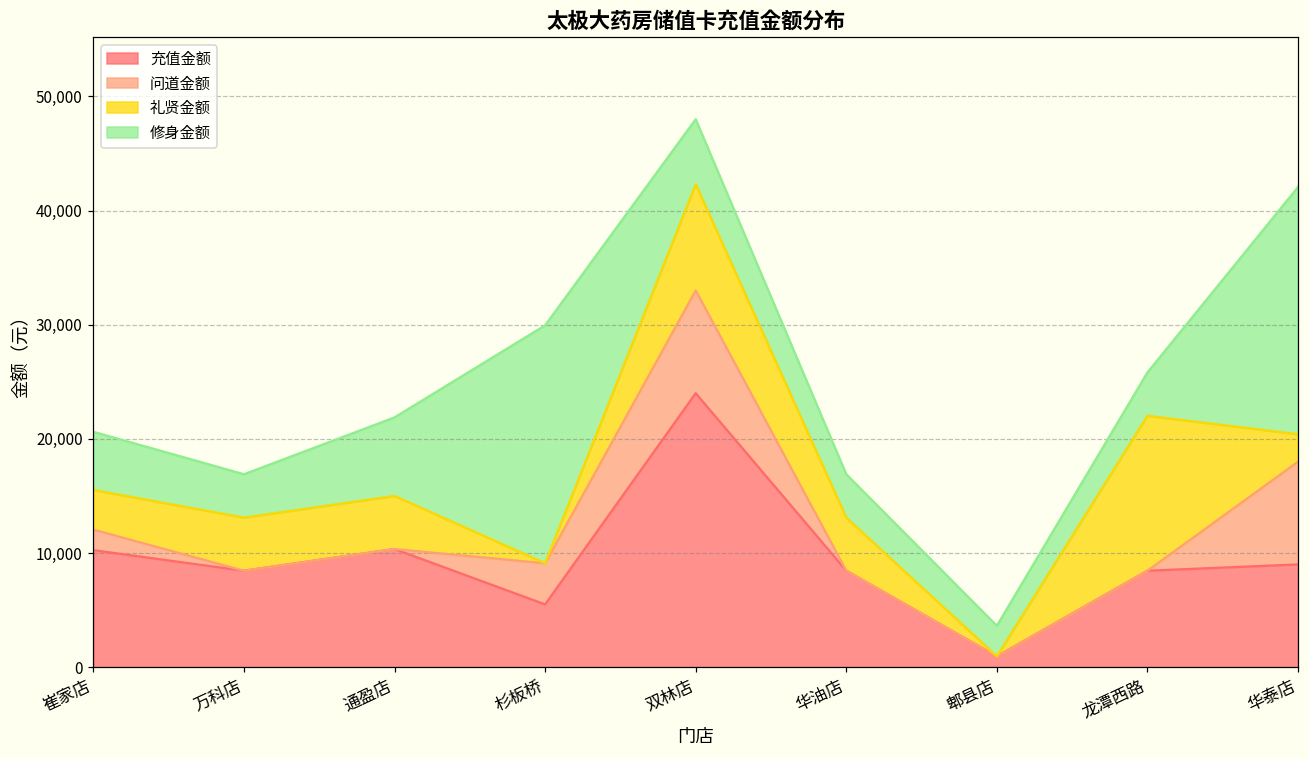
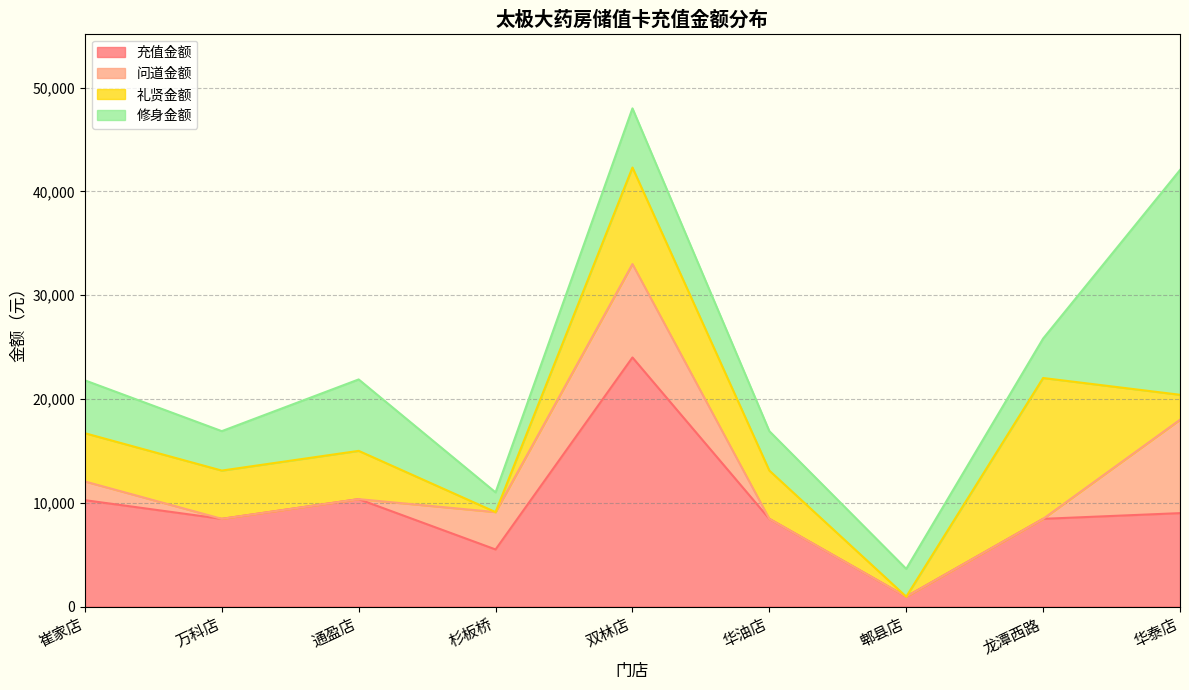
礼贤金额, 崔家店: 3,500 -> 4,700
修身金额, 杉板桥: 20,800 -> 1,900
